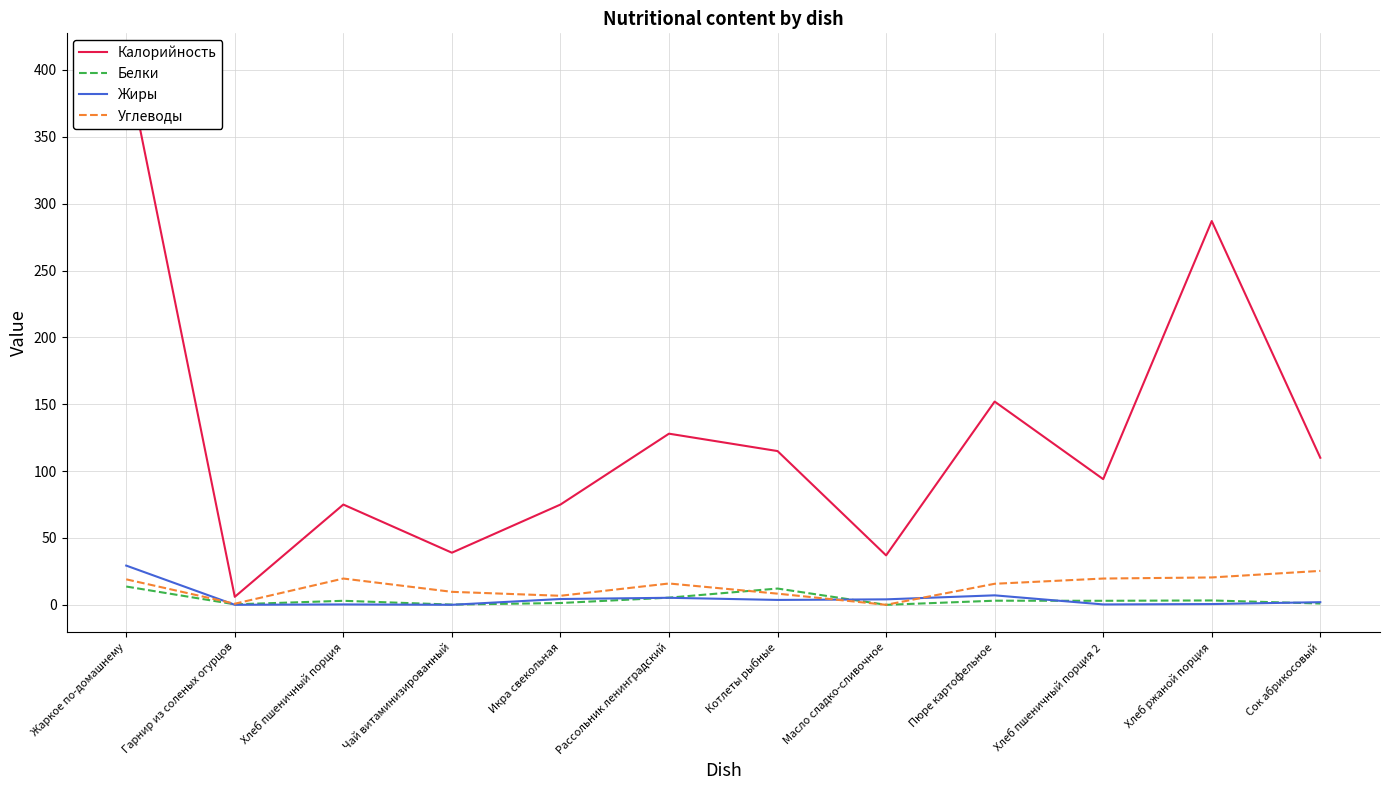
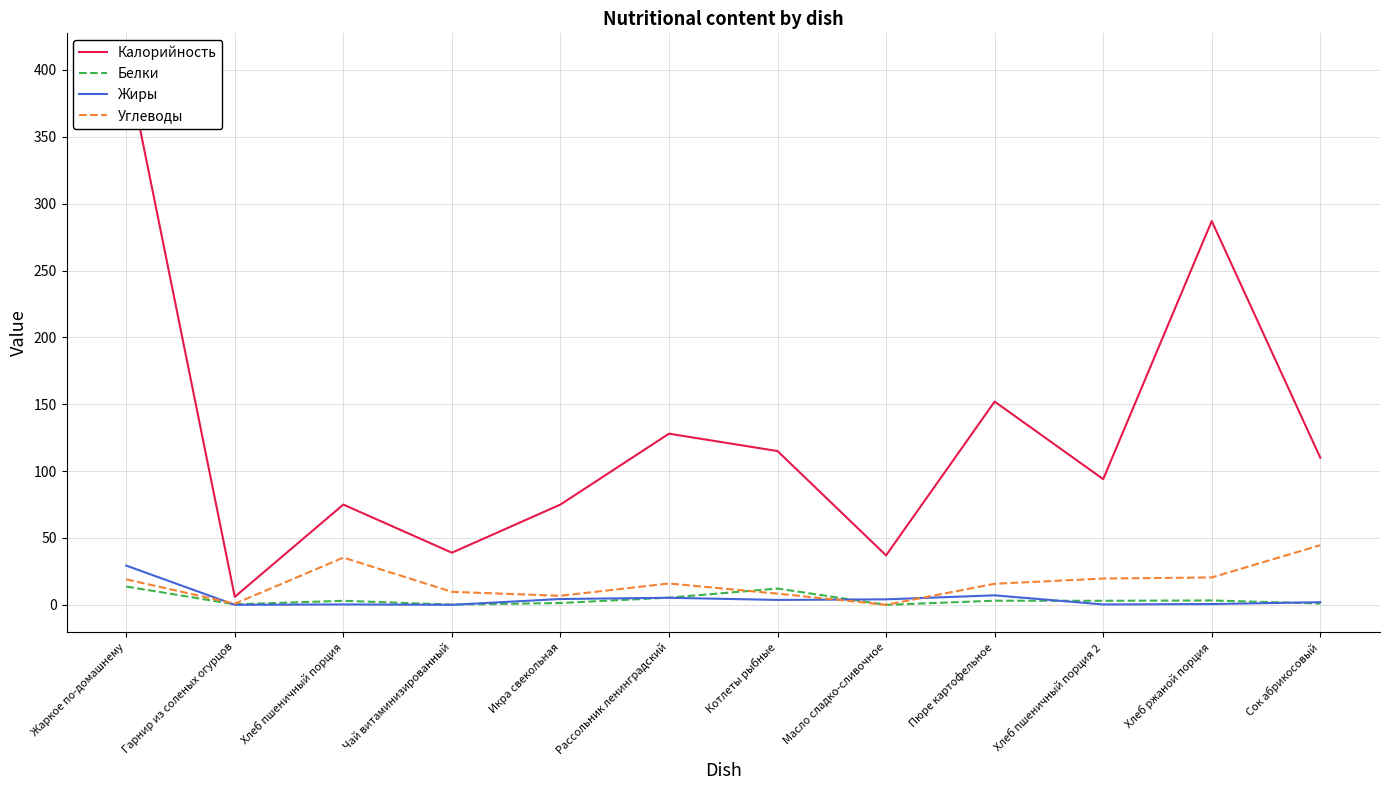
Углеводы, Хлеб пшеничный порция: 20 -> 35
Углеводы, Сок абрикосовый: 25 -> 45
